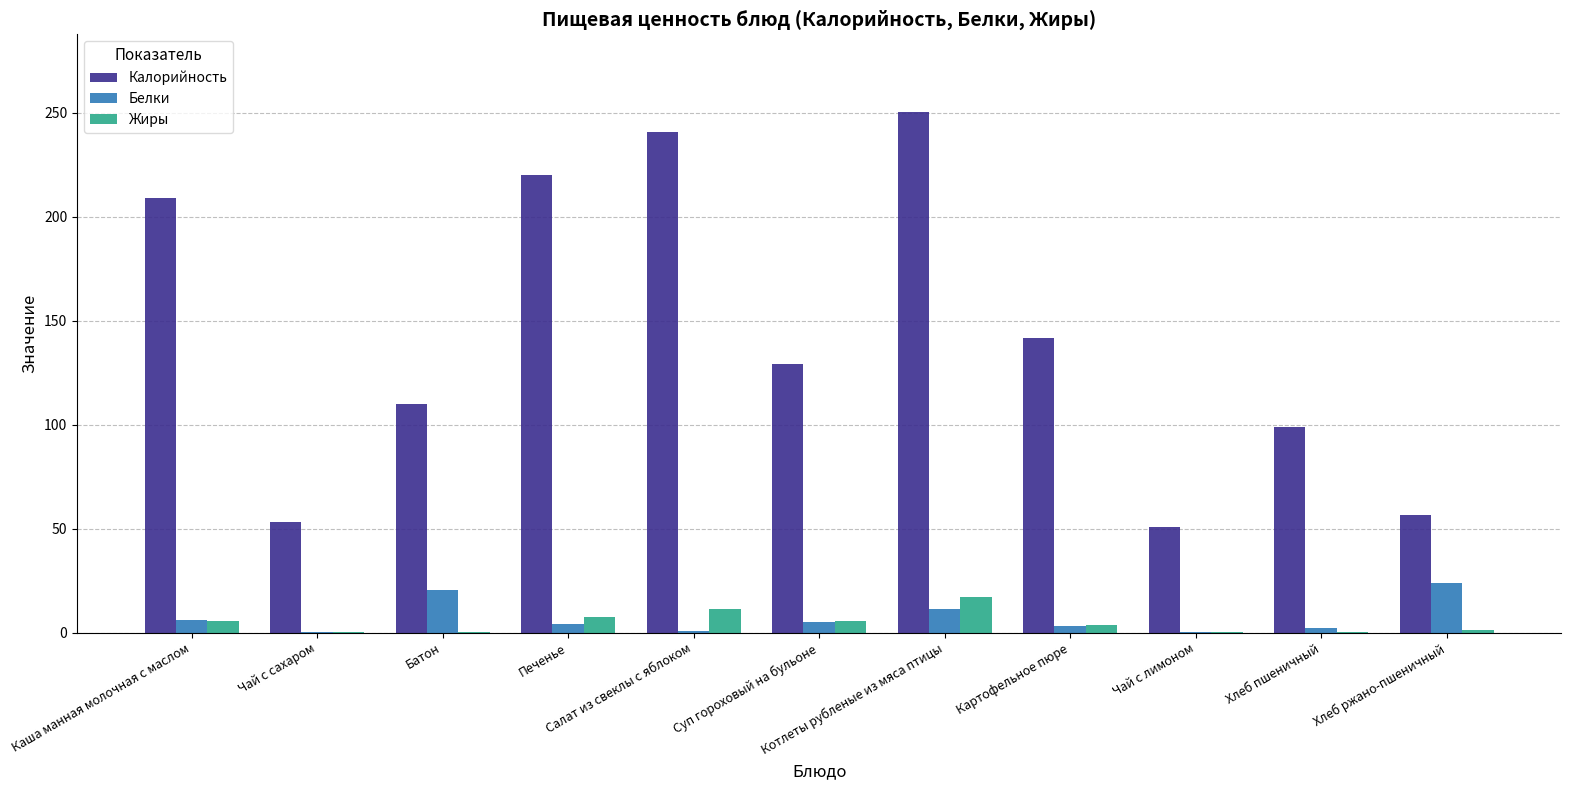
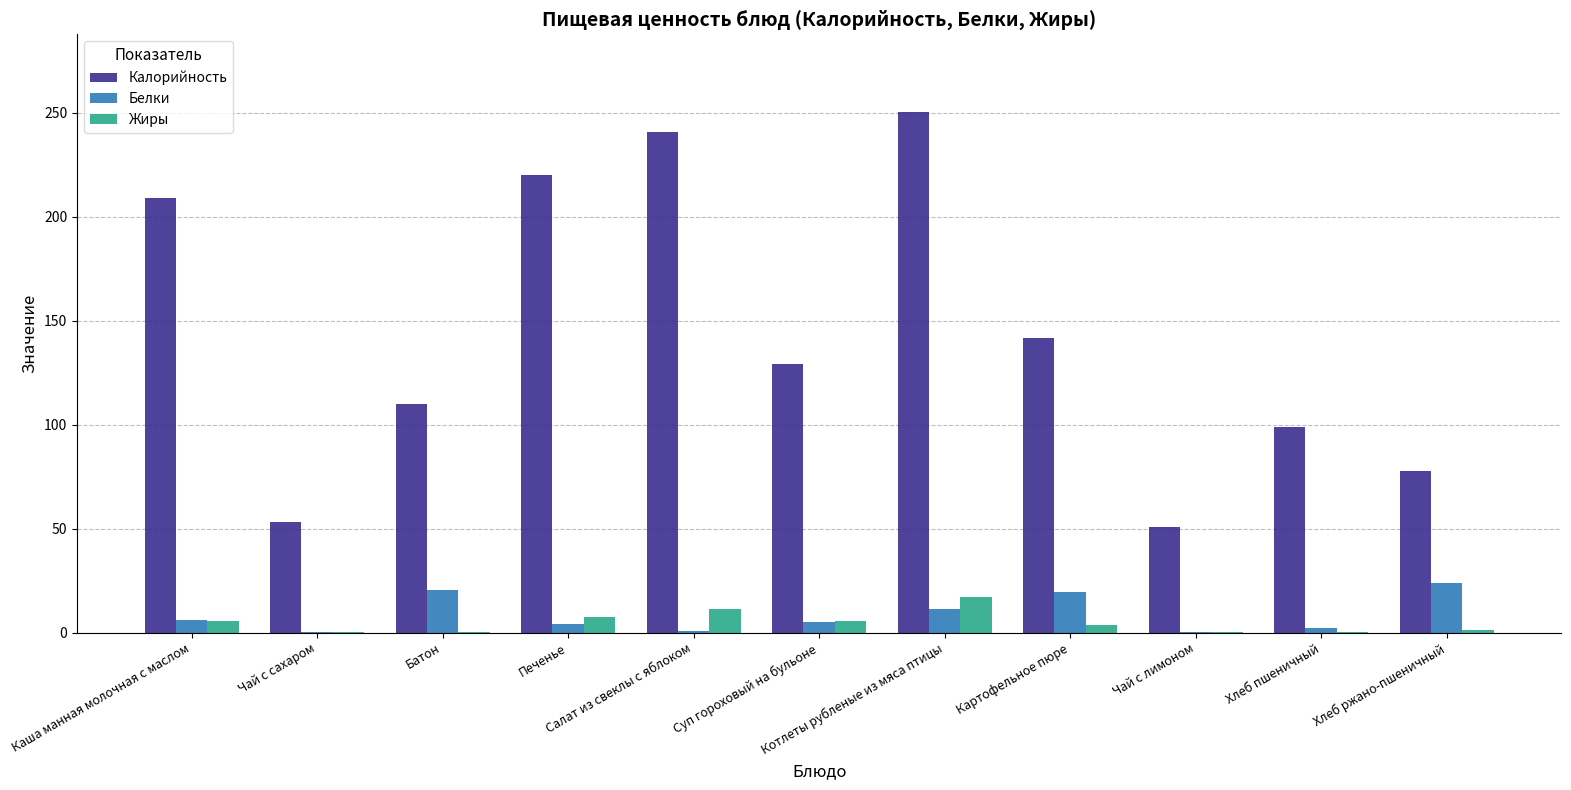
Белки, Картофельное пюре: 3 -> 20
Калорийность, Хлеб ржано-пшеничный: 56 -> 78
